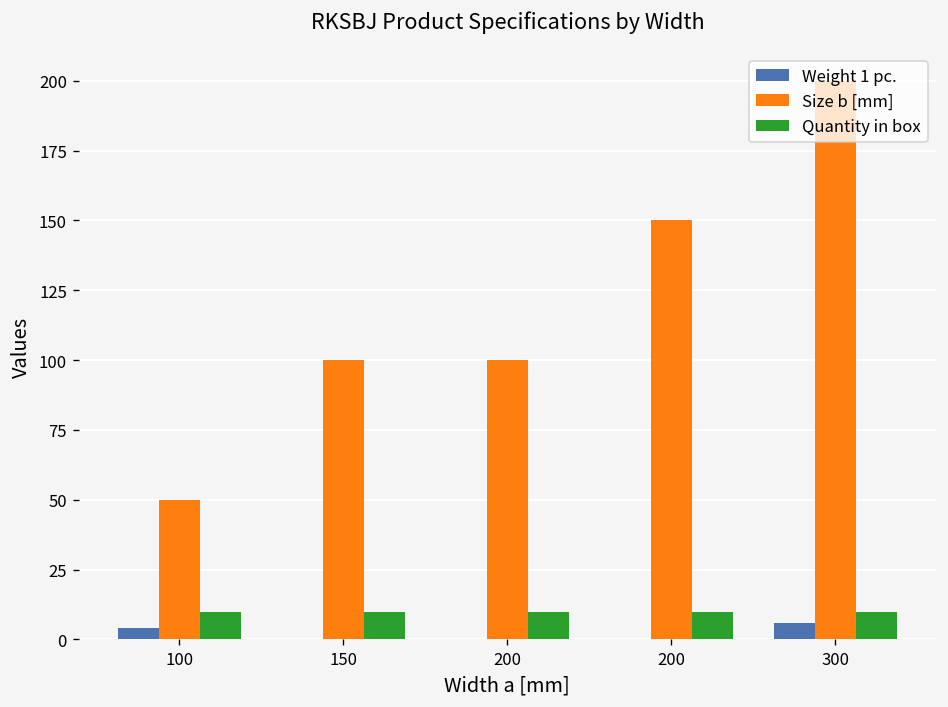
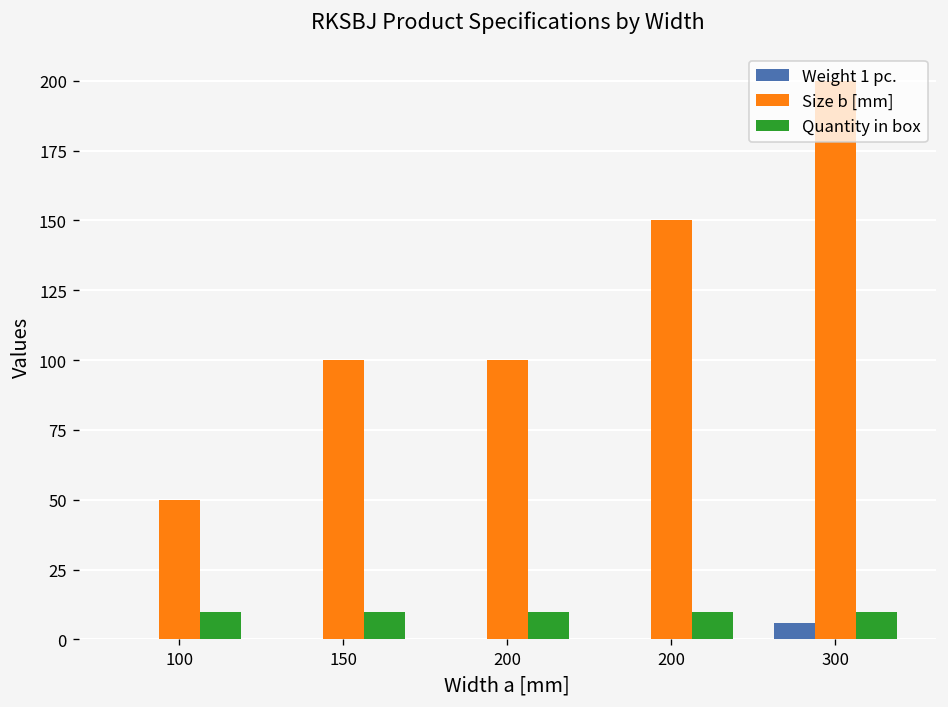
Weight 1 pc., 100: 4 -> 0
